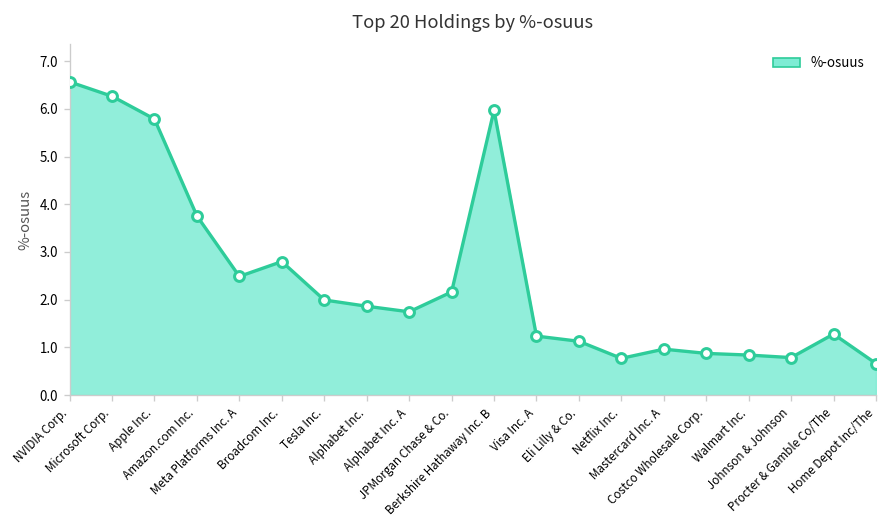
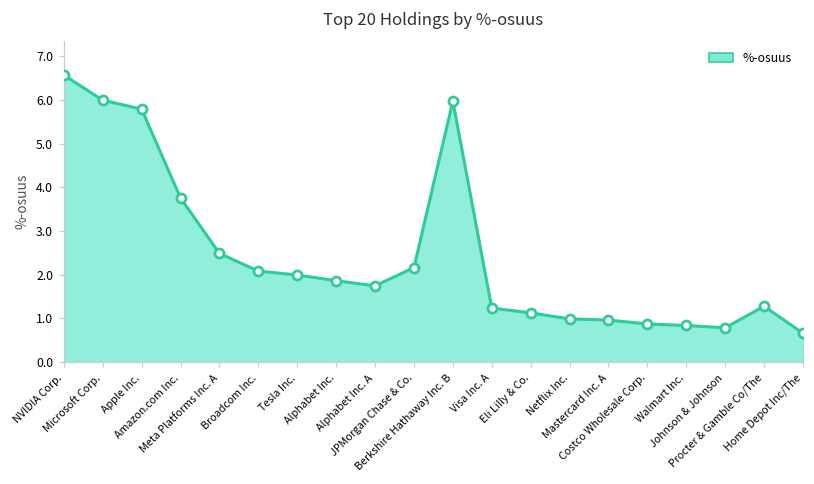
Microsoft Corp.: 6.3 -> 6.0
Broadcom Inc.: 2.8 -> 2.1
Netflix Inc.: 0.8 -> 1.0
